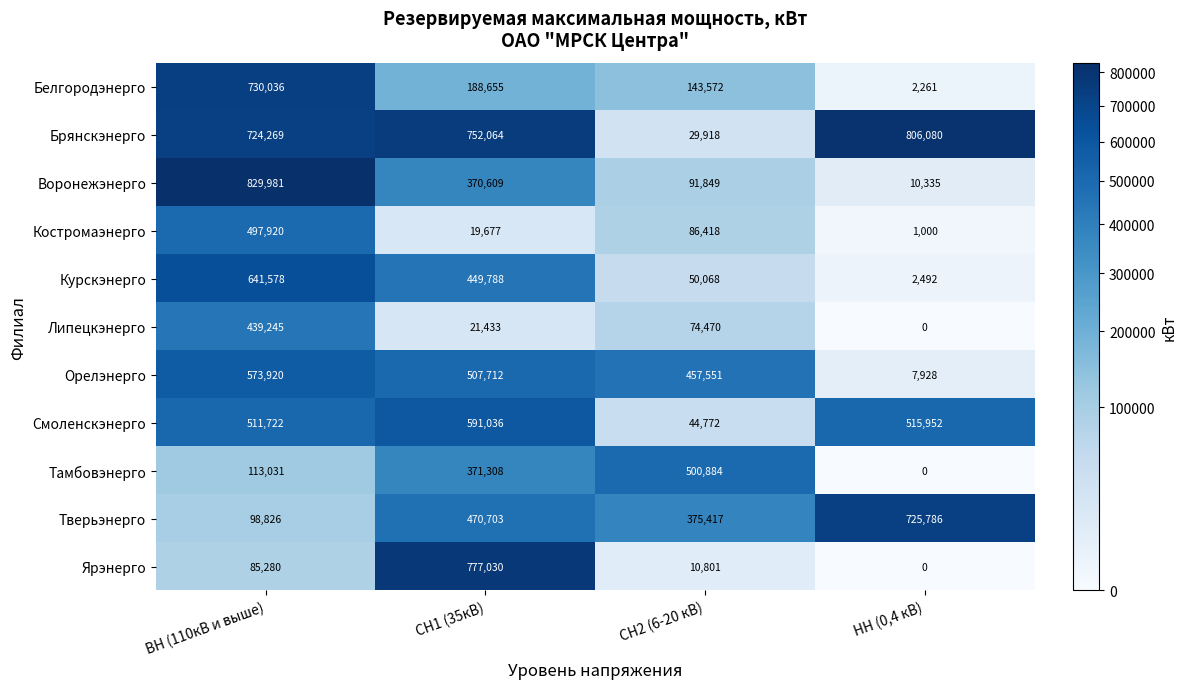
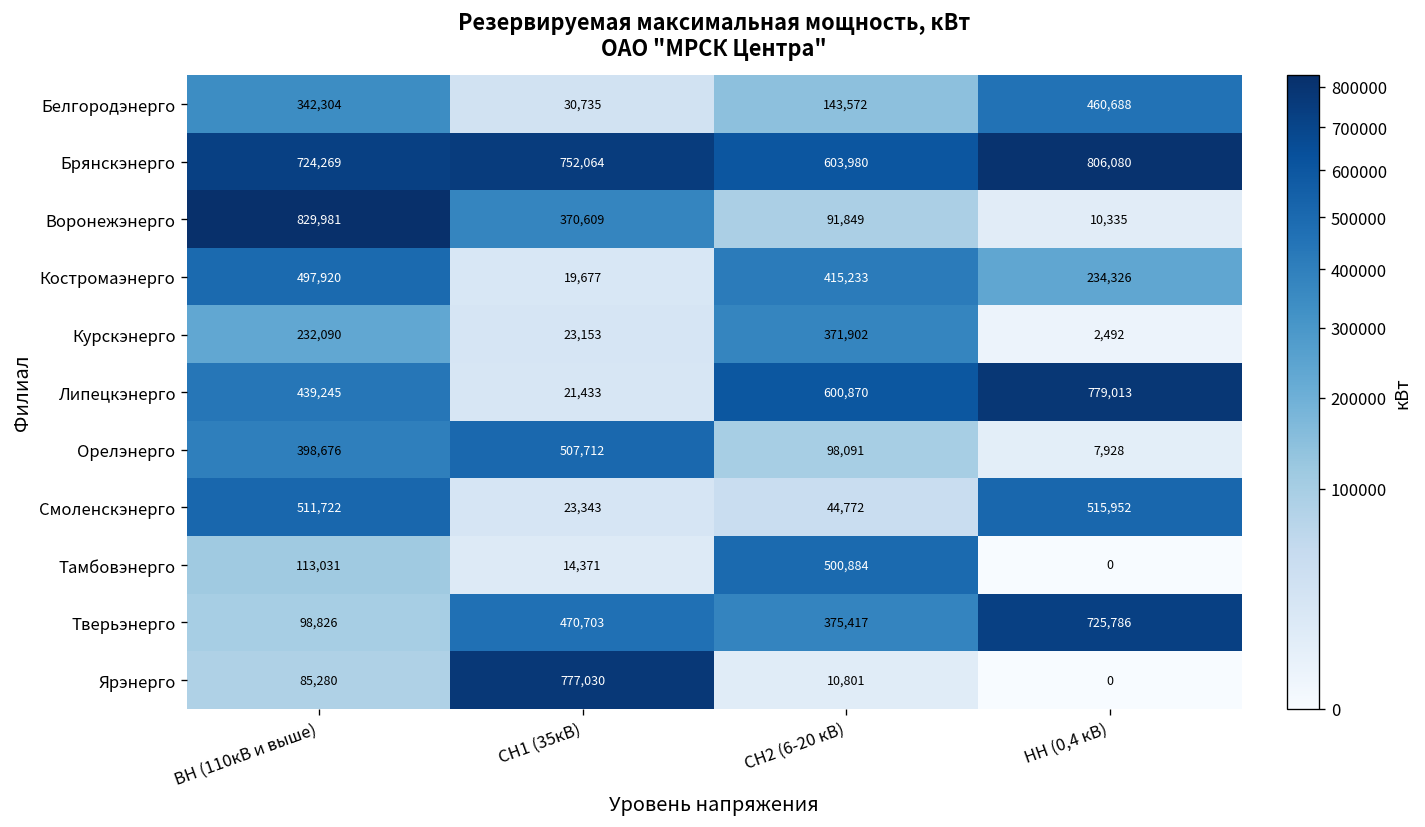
Белгородэнерго, ВН (110кВ и выше): 730,036 -> 342,304
Белгородэнерго, СН1 (35кВ): 188,655 -> 30,735
Белгородэнерго, НН (0,4 кВ): 2,261 -> 460,688
Брянскэнерго, СН2 (6-20 кВ): 29,918 -> 603,980
Костромаэнерго, СН2 (6-20 кВ): 86,418 -> 415,233
Костромаэнерго, НН (0,4 кВ): 1,000 -> 234,326
Курскэнерго, ВН (110кВ и выше): 641,578 -> 232,090
Курскэнерго, СН1 (35кВ): 449,788 -> 23,153
Курскэнерго, СН2 (6-20 кВ): 50,068 -> 371,902
Липецкэнерго, СН2 (6-20 кВ): 74,470 -> 600,870
Липецкэнерго, НН (0,4 кВ): 0 -> 779,013
Орелэнерго, ВН (110кВ и выше): 573,920 -> 398,676
Орелэнерго, СН2 (6-20 кВ): 457,551 -> 98,091
Смоленскэнерго, СН1 (35кВ): 591,036 -> 23,343
Тамбовэнерго, СН1 (35кВ): 371,308 -> 14,371
